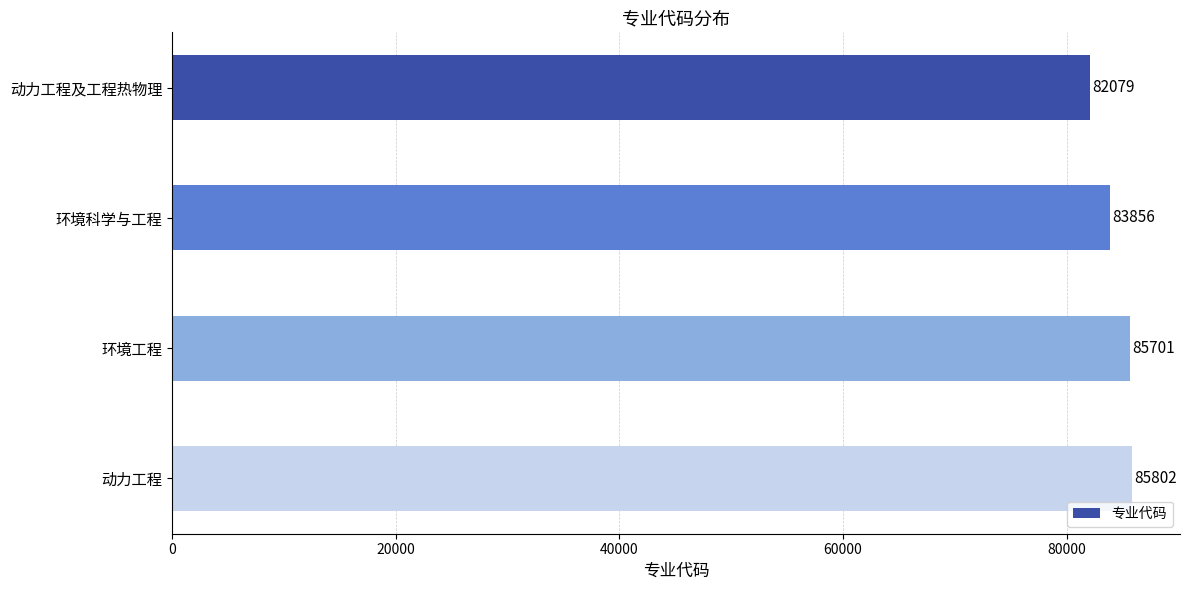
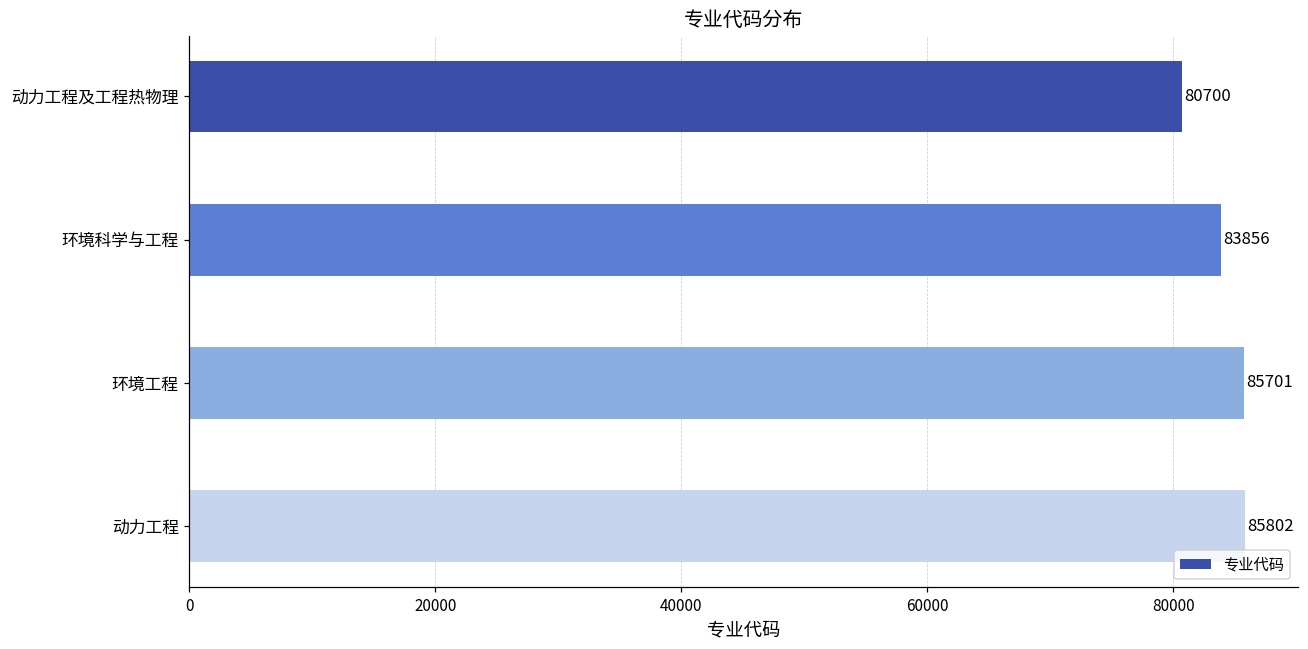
动力工程及工程热物理: 82079 -> 80700
